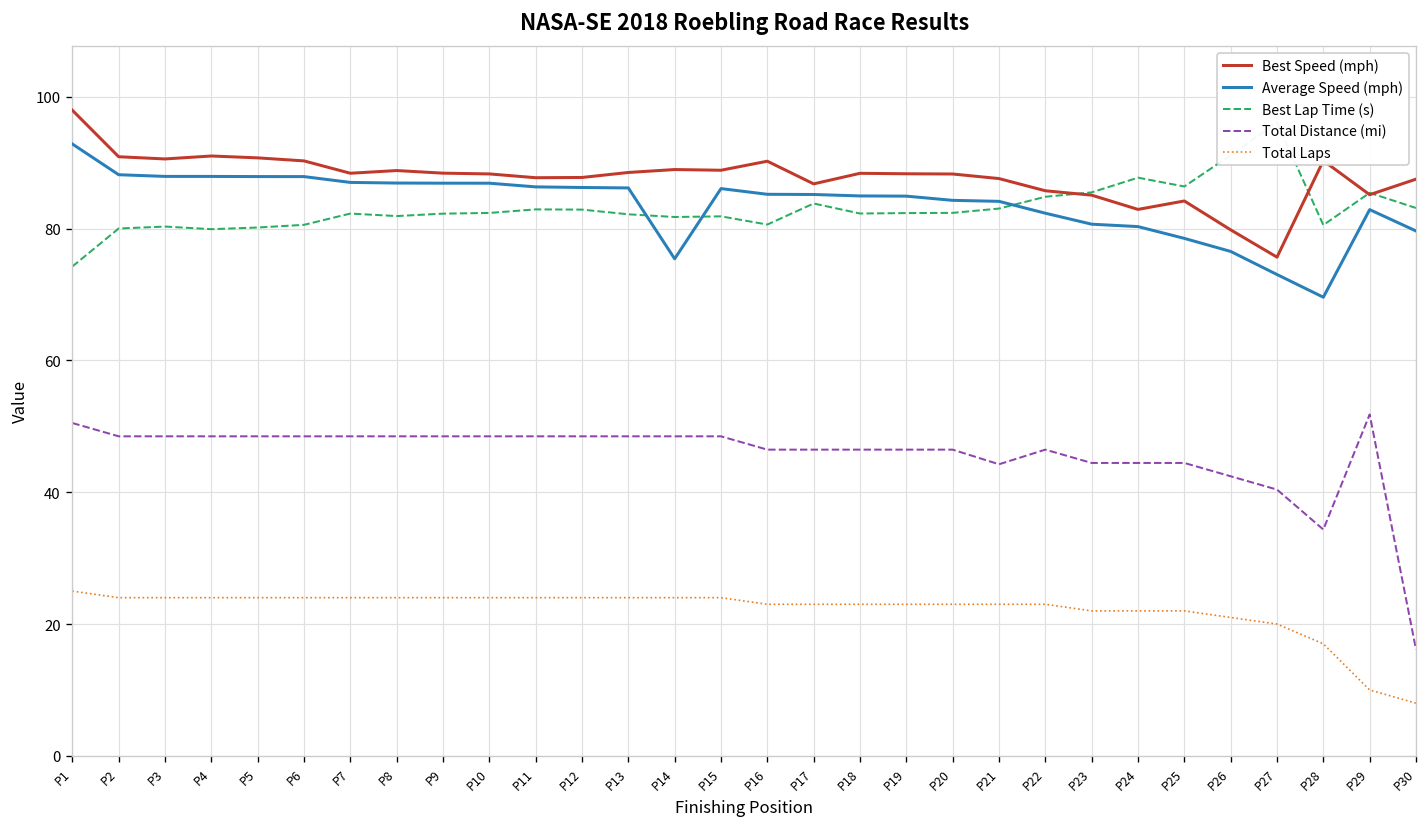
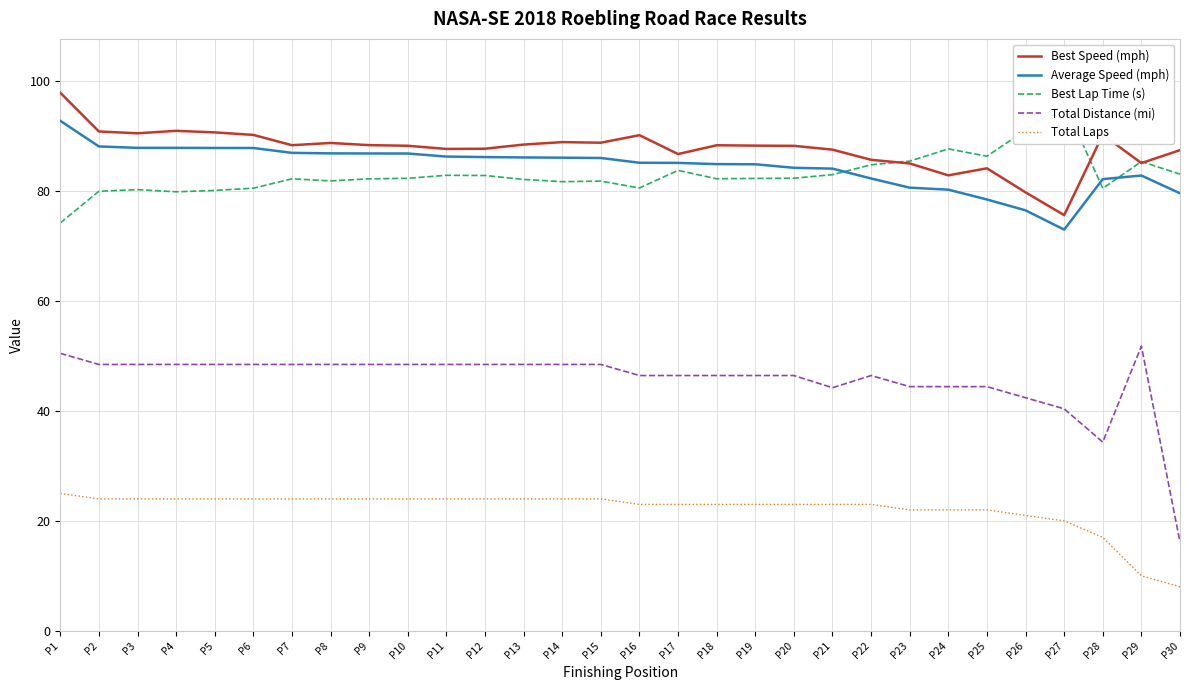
Average Speed (mph), P14: 75 -> 86
Average Speed (mph), P28: 70 -> 82
